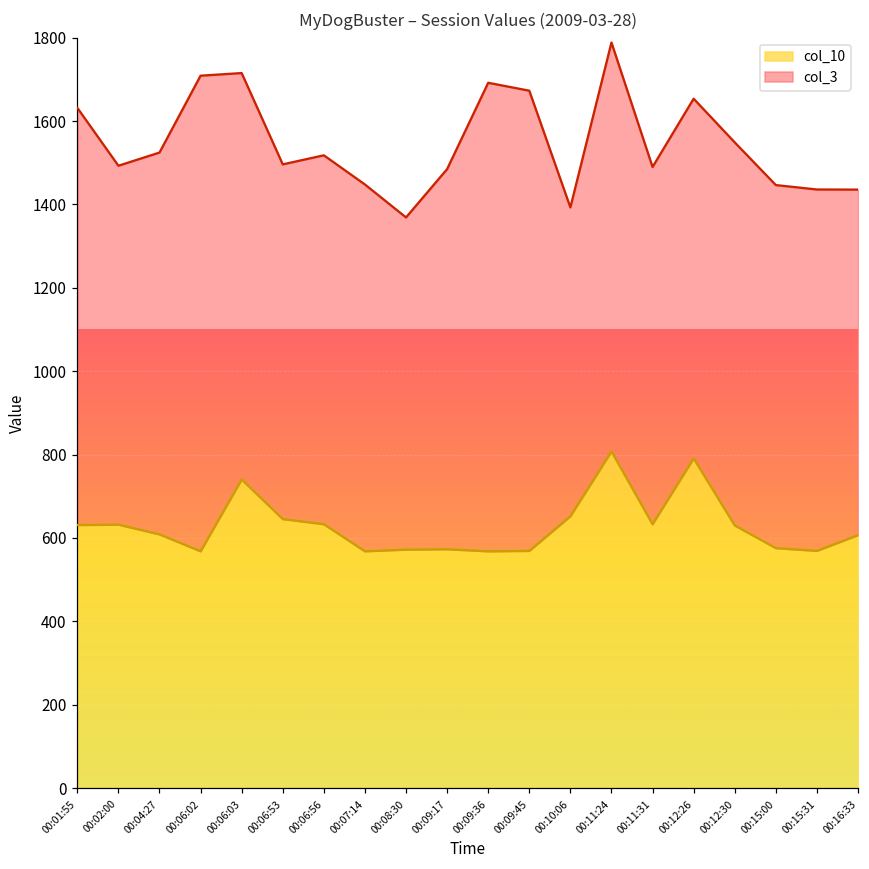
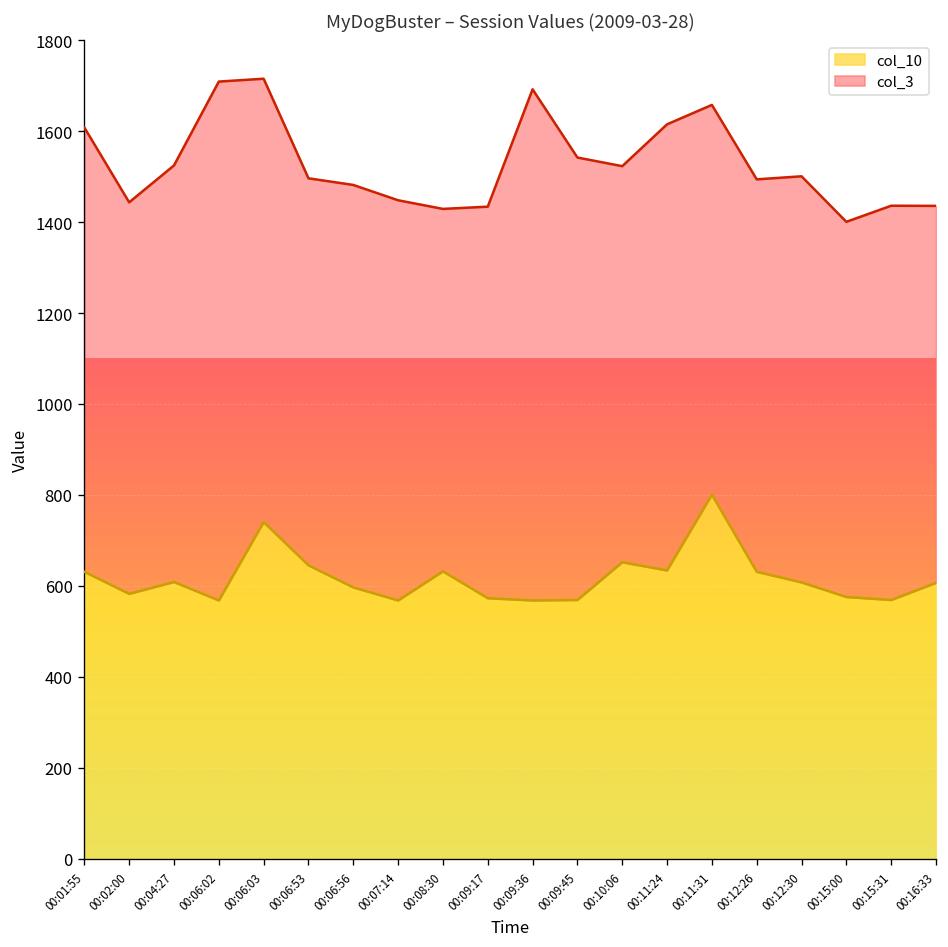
col_3, 00:01:55: 1000 -> 980
col_10, 00:02:00: 630 -> 580
col_10, 00:06:56: 630 -> 600
col_10, 00:08:30: 570 -> 630
col_3, 00:09:17: 910 -> 860
col_3, 00:09:45: 1100 -> 970
col_3, 00:10:06: 740 -> 870
col_10, 00:11:24: 810 -> 630
col_10, 00:11:31: 630 -> 800
col_10, 00:12:26: 790 -> 630
col_10, 00:12:30: 630 -> 610
col_3, 00:12:30: 920 -> 890
col_3, 00:15:00: 870 -> 820
